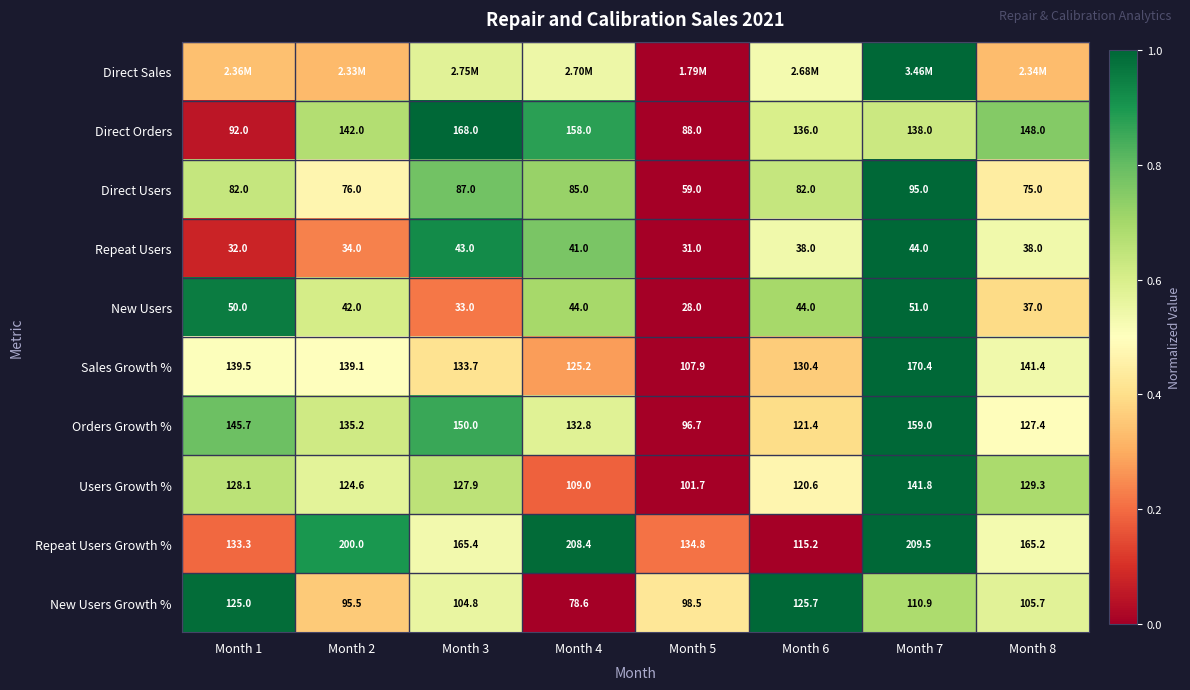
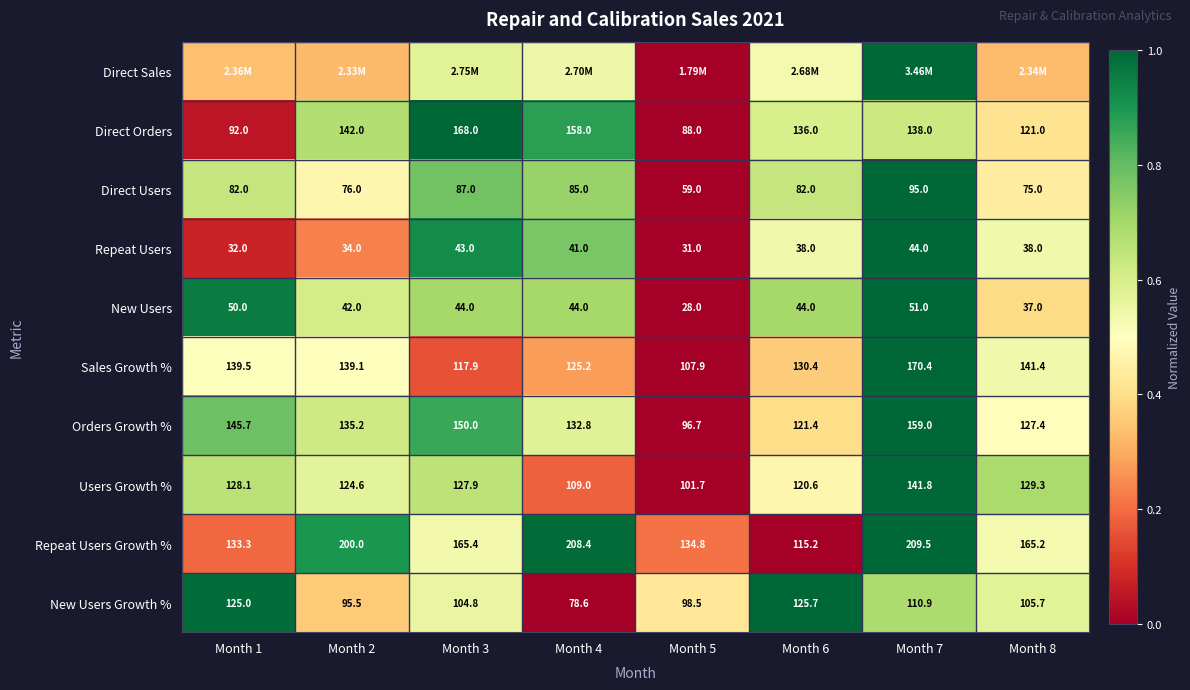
Direct Orders, Month 8: 148.0 -> 121.0
New Users, Month 3: 33.0 -> 44.0
Sales Growth %, Month 3: 133.7 -> 117.9
